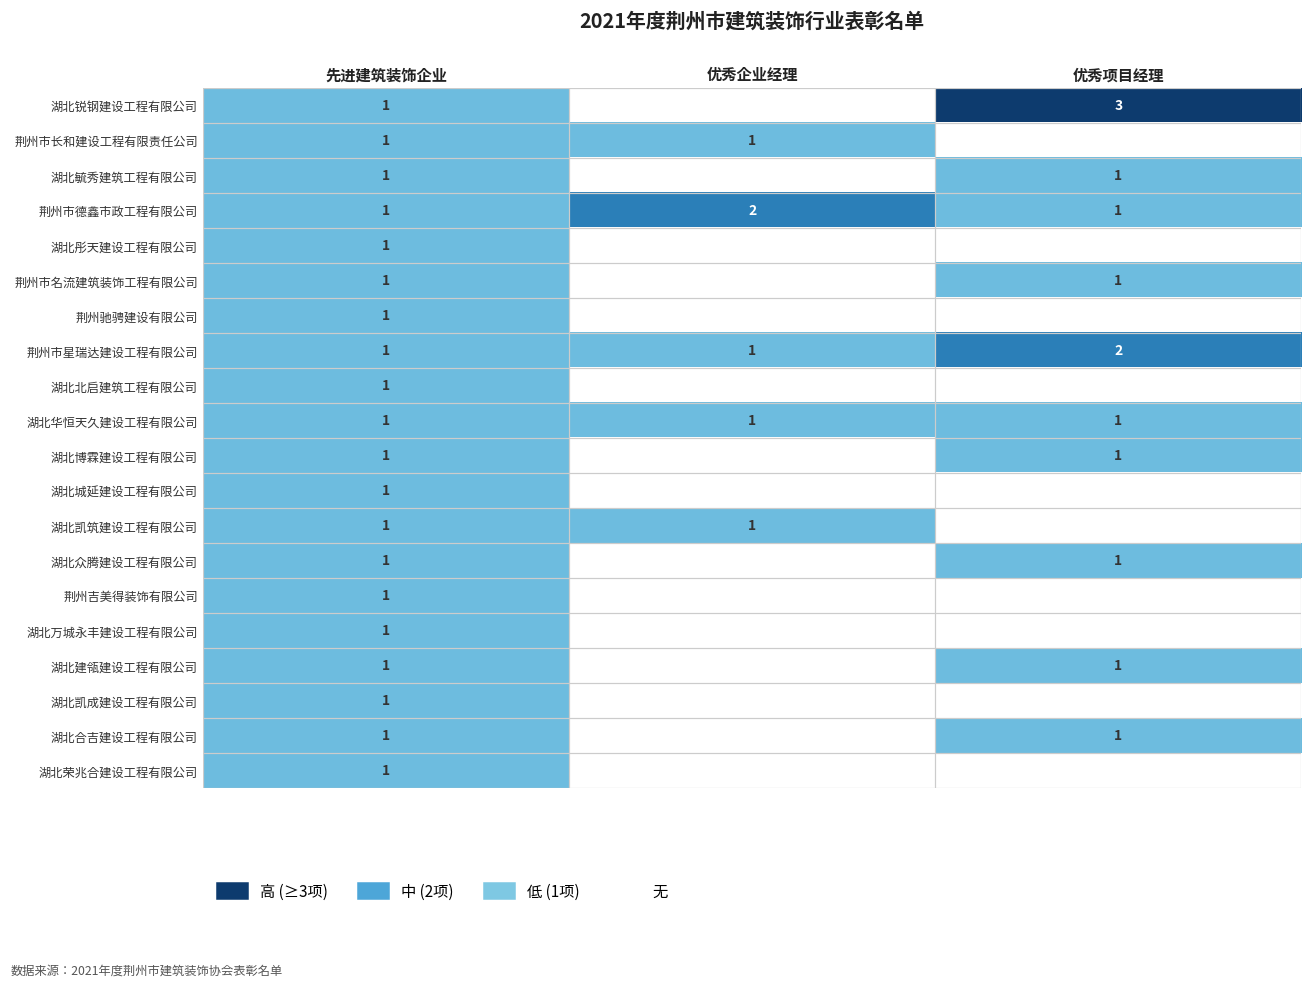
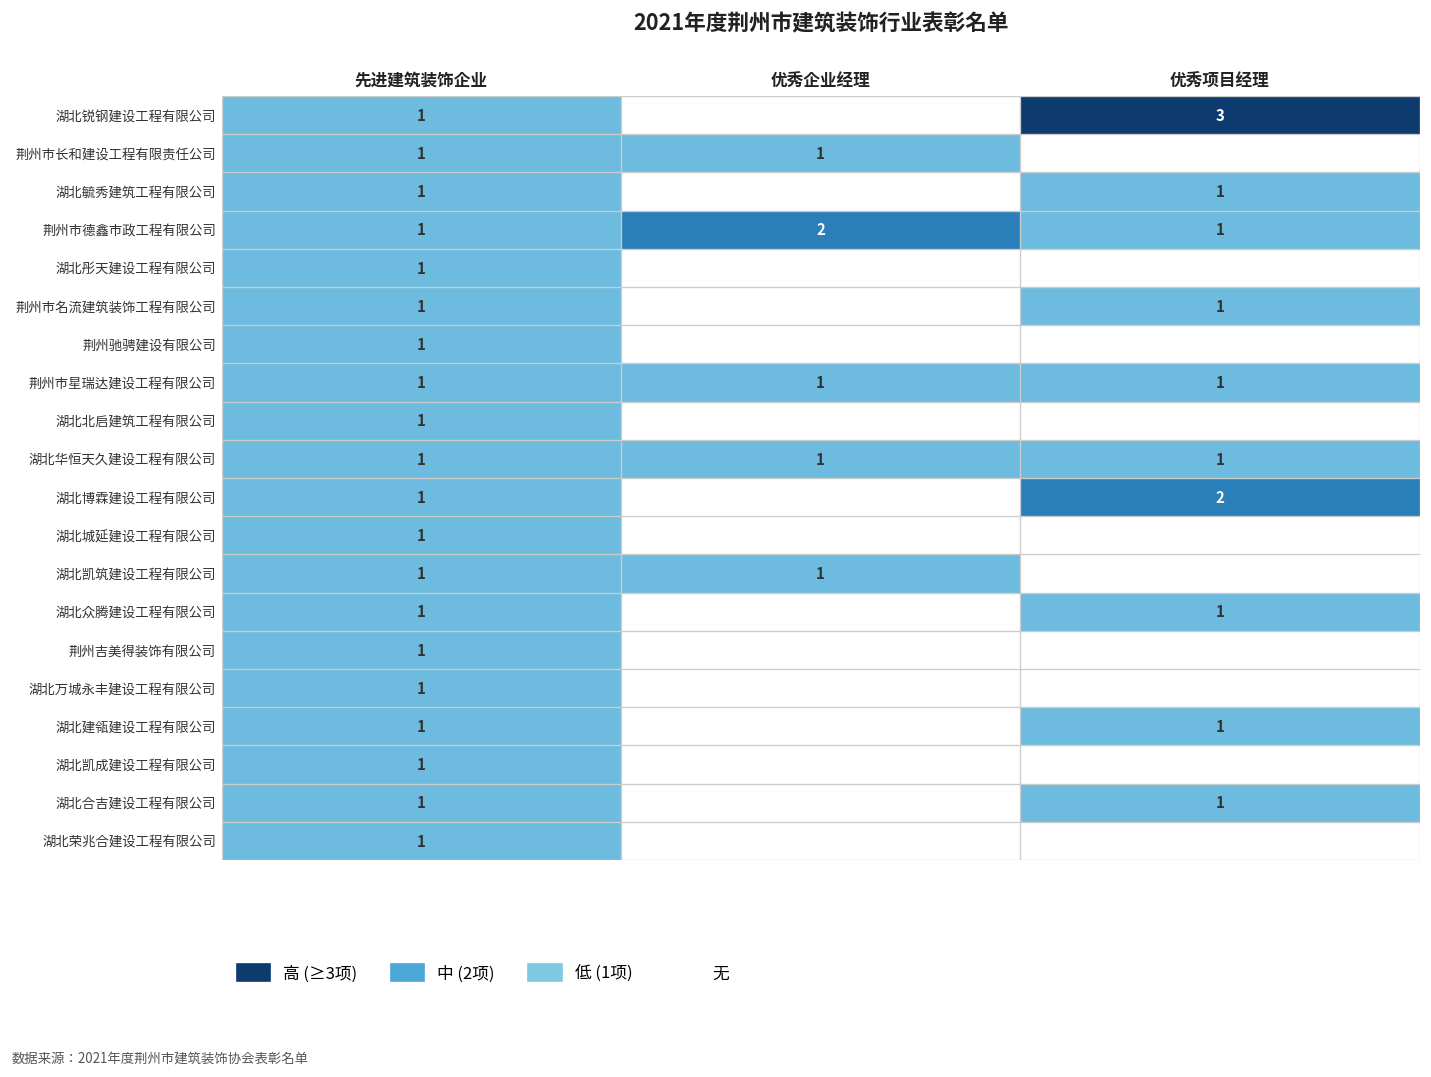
荆州市星瑞达建设工程有限公司, 优秀项目经理: 2 -> 1
湖北博霖建设工程有限公司, 优秀项目经理: 1 -> 2
